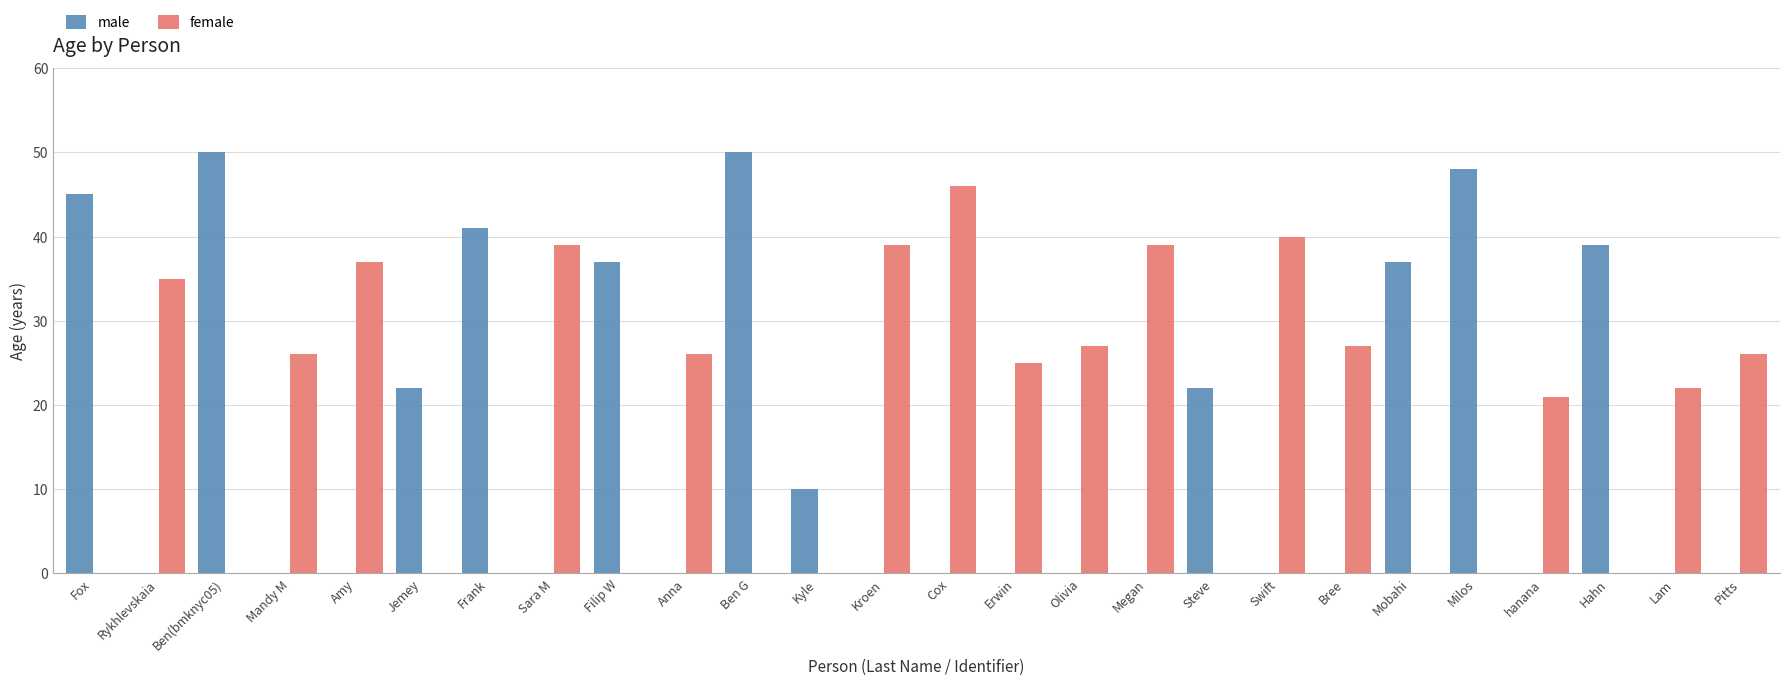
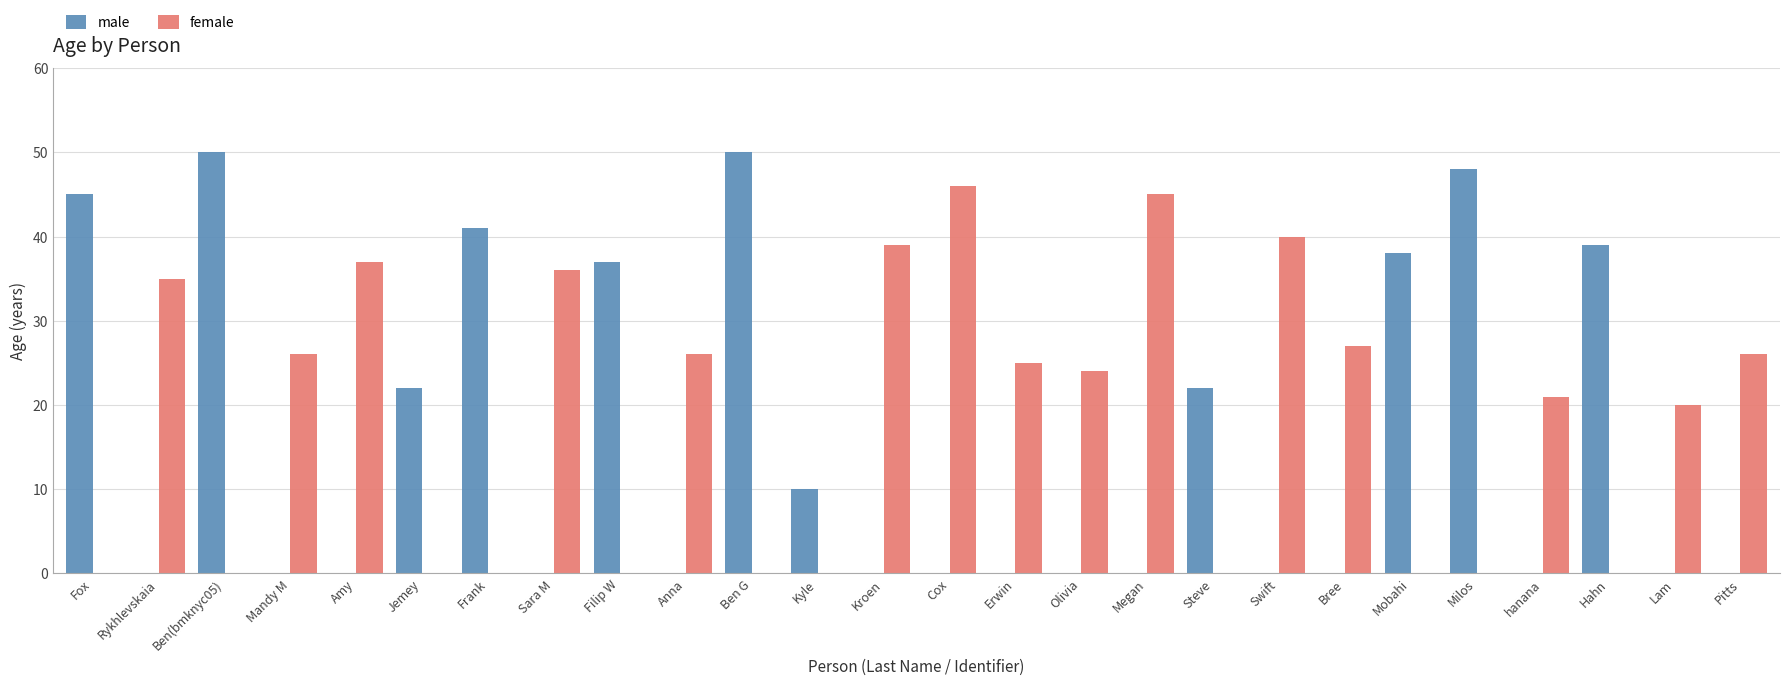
female, Sara M: 39 -> 36
female, Olivia: 27 -> 24
female, Megan: 39 -> 45
male, Mobahi: 37 -> 38
female, Lam: 22 -> 20
